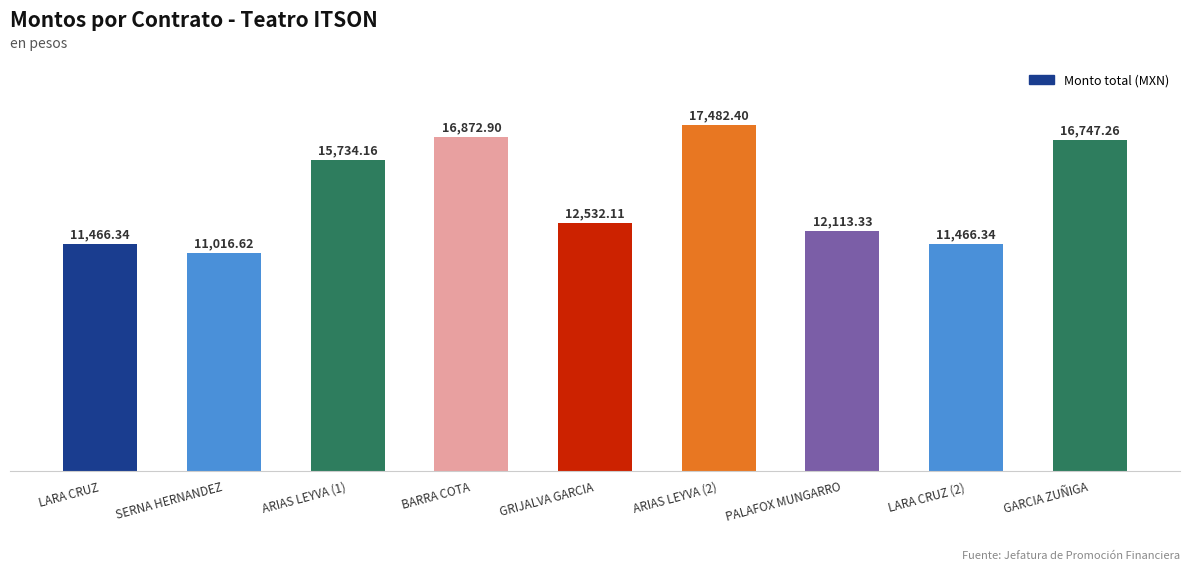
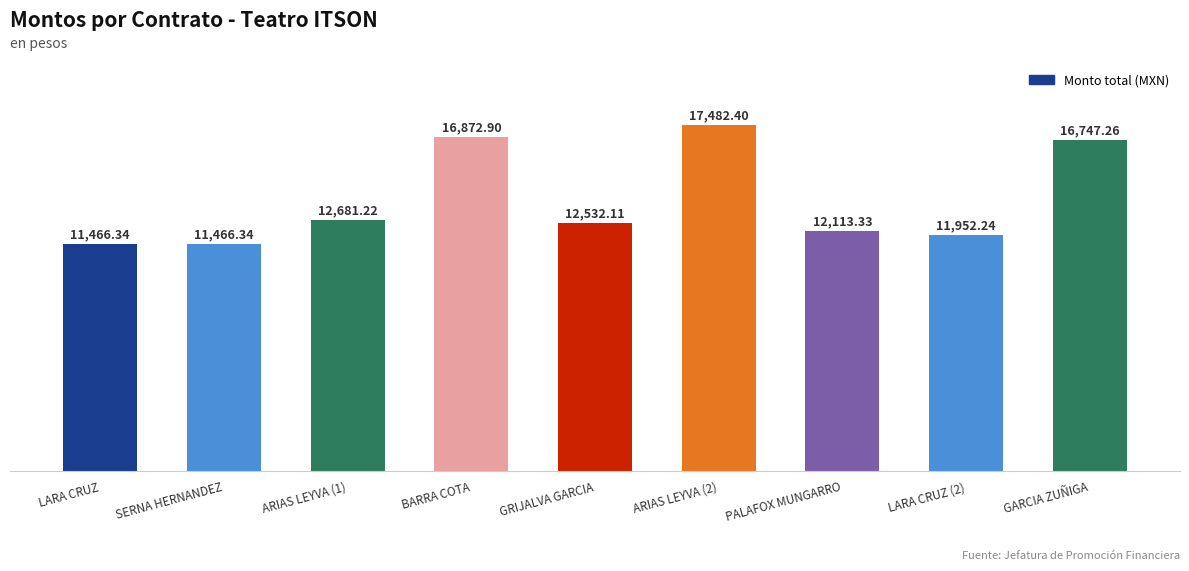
SERNA HERNANDEZ: 11,016.62 -> 11,466.34
ARIAS LEYVA (1): 15,734.16 -> 12,681.22
LARA CRUZ (2): 11,466.34 -> 11,952.24
